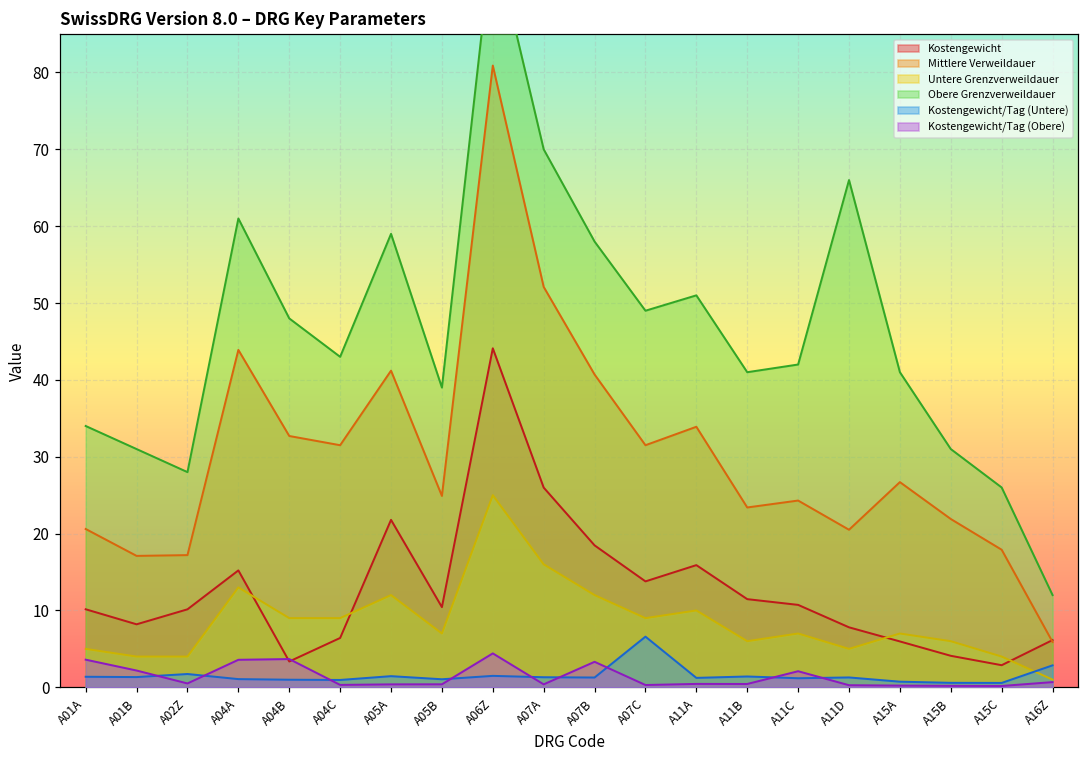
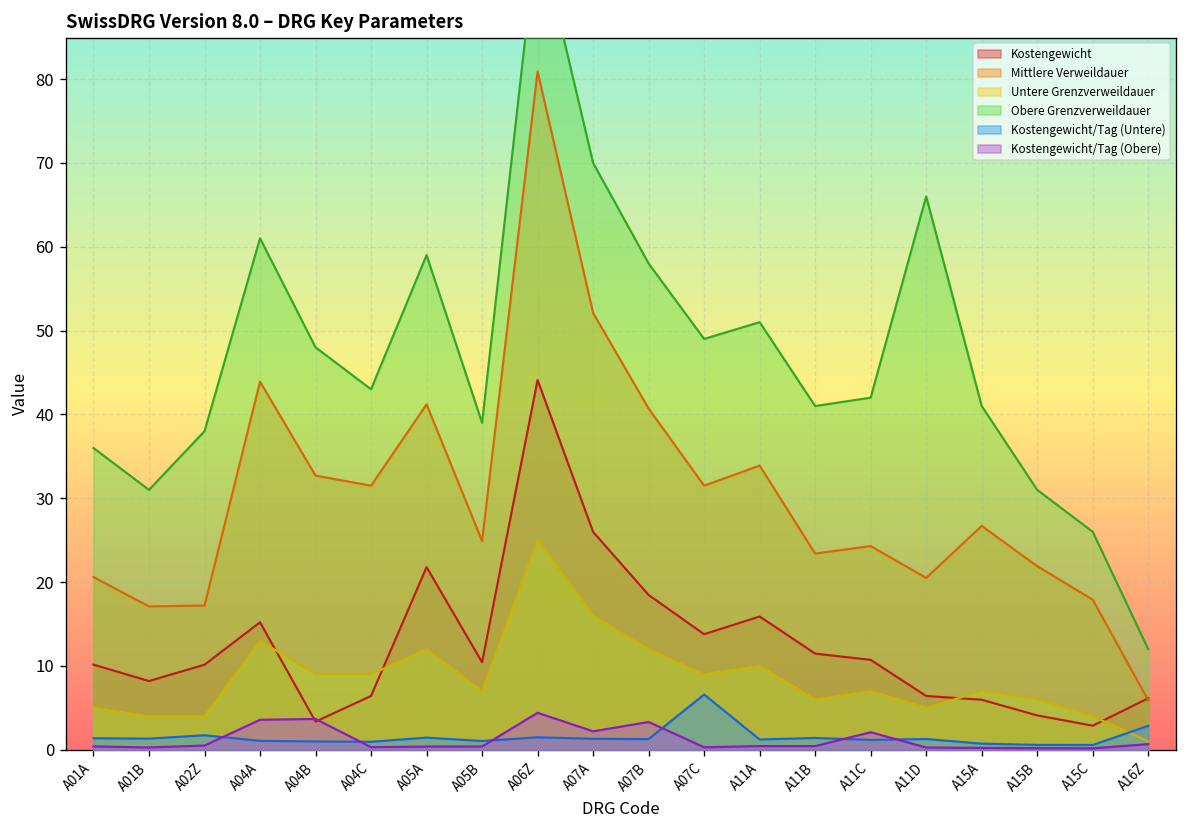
Obere Grenzverweildauer, A01A: 34 -> 36
Kostengewicht/Tag (Obere), A01A: 4 -> 0
Kostengewicht/Tag (Obere), A01B: 2 -> 0
Obere Grenzverweildauer, A02Z: 28 -> 38
Kostengewicht/Tag (Obere), A07A: 0 -> 2
Kostengewicht, A11D: 8 -> 6
